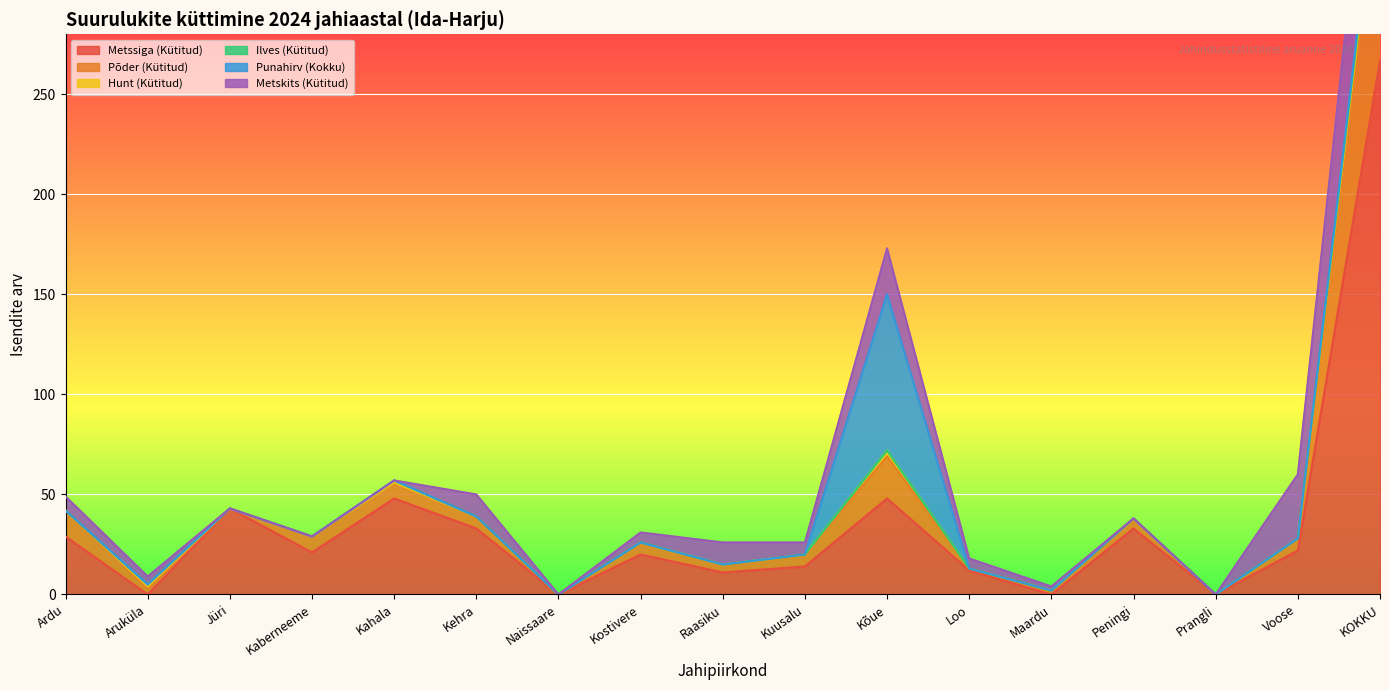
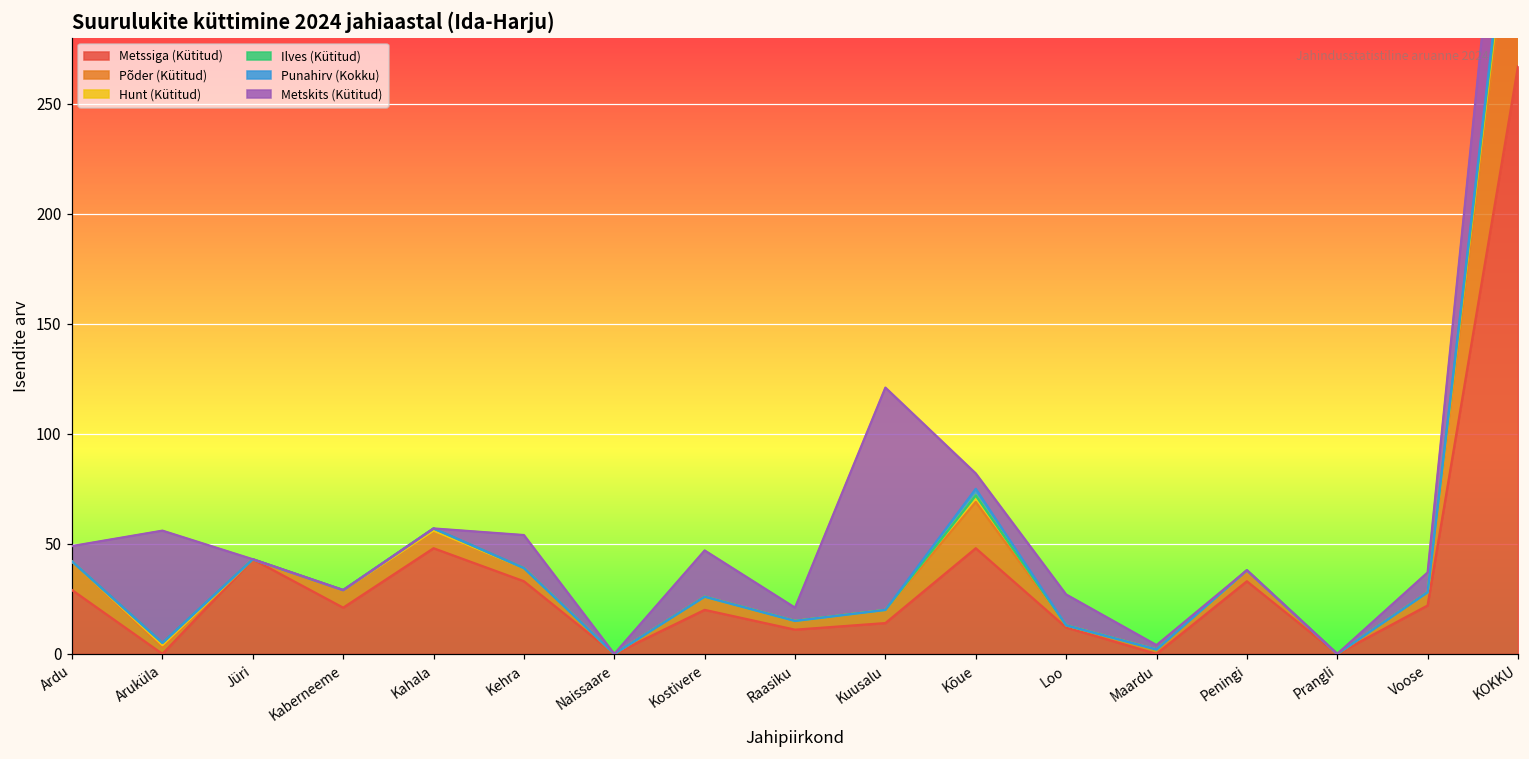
Metskits (Kütitud), Aruküla: 4 -> 51
Metskits (Kütitud), Kehra: 11 -> 15
Metskits (Kütitud), Kostivere: 5 -> 21
Metskits (Kütitud), Raasiku: 11 -> 6
Metskits (Kütitud), Kuusalu: 6 -> 101
Punahirv (Kokku), Kõue: 78 -> 3
Metskits (Kütitud), Kõue: 23 -> 7
Metskits (Kütitud), Loo: 5 -> 14
Metskits (Kütitud), Voose: 32 -> 9
